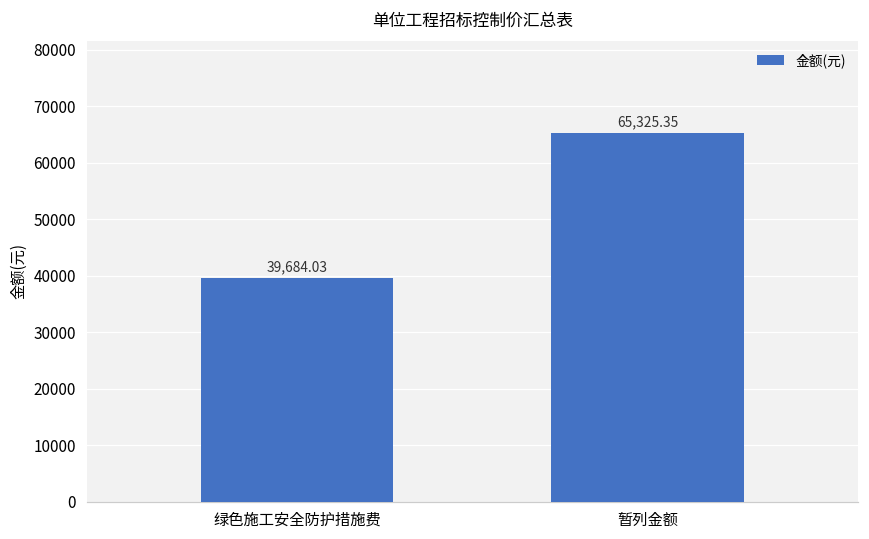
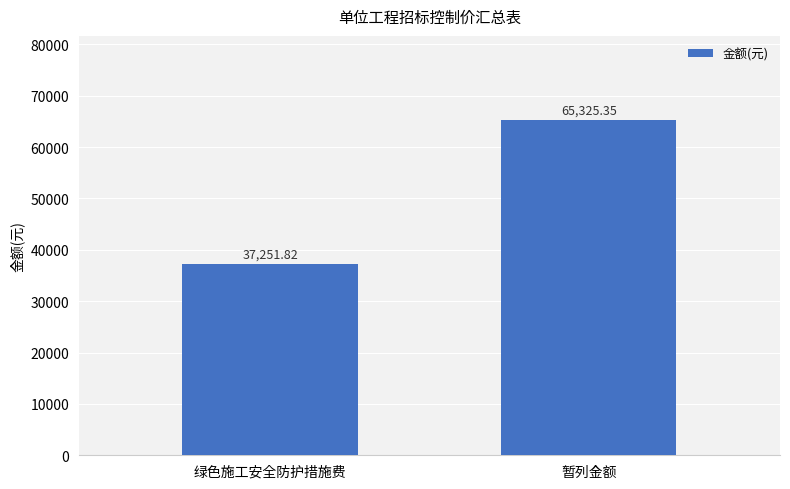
绿色施工安全防护措施费: 39,684.03 -> 37,251.82
